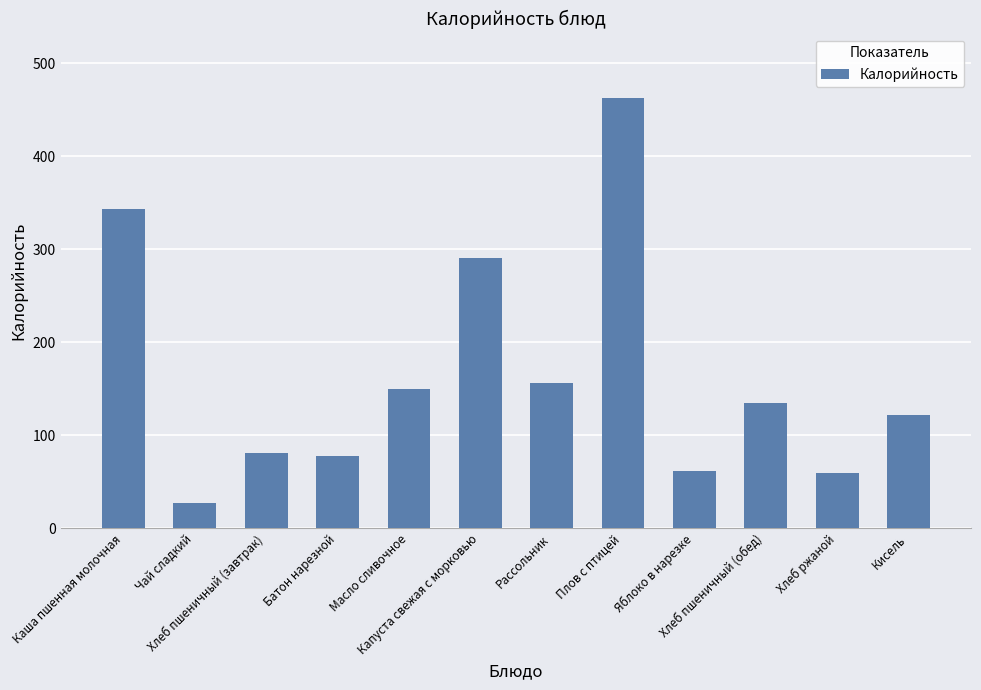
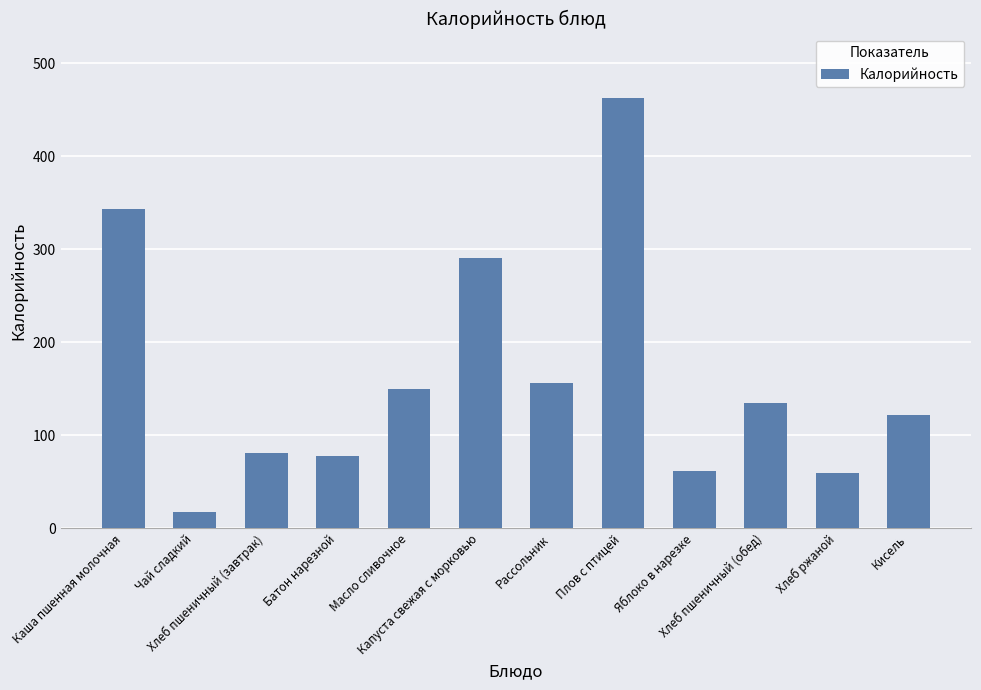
Чай сладкий: 30 -> 20
